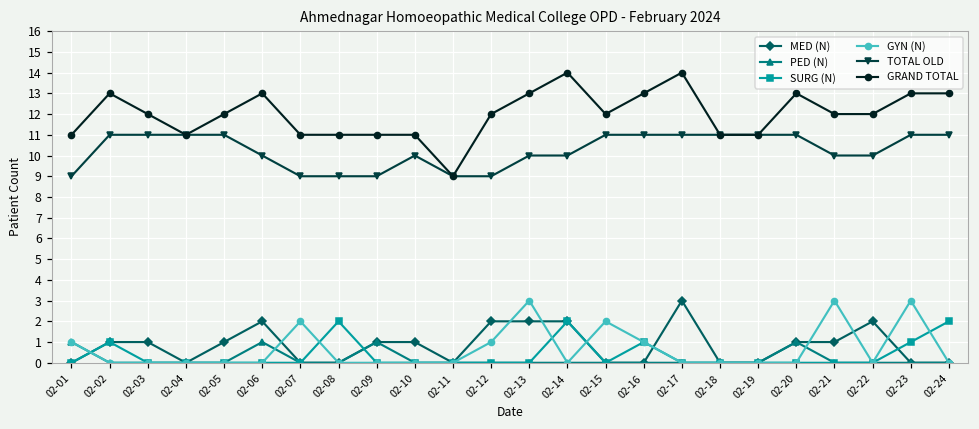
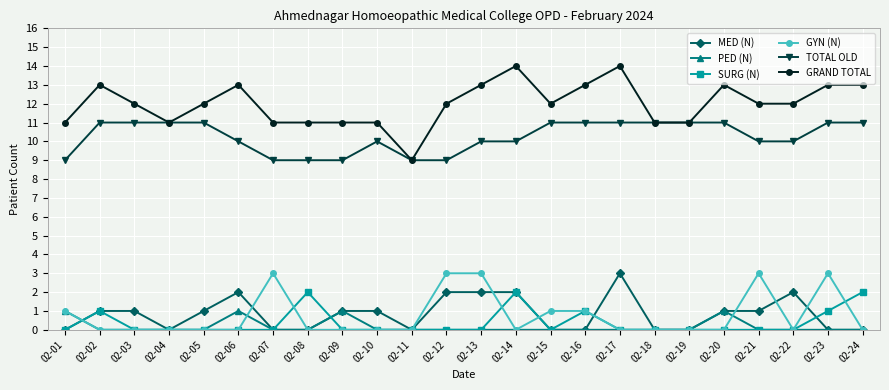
GYN (N), 02-07: 2 -> 3
GYN (N), 02-12: 1 -> 3
GYN (N), 02-15: 2 -> 1
